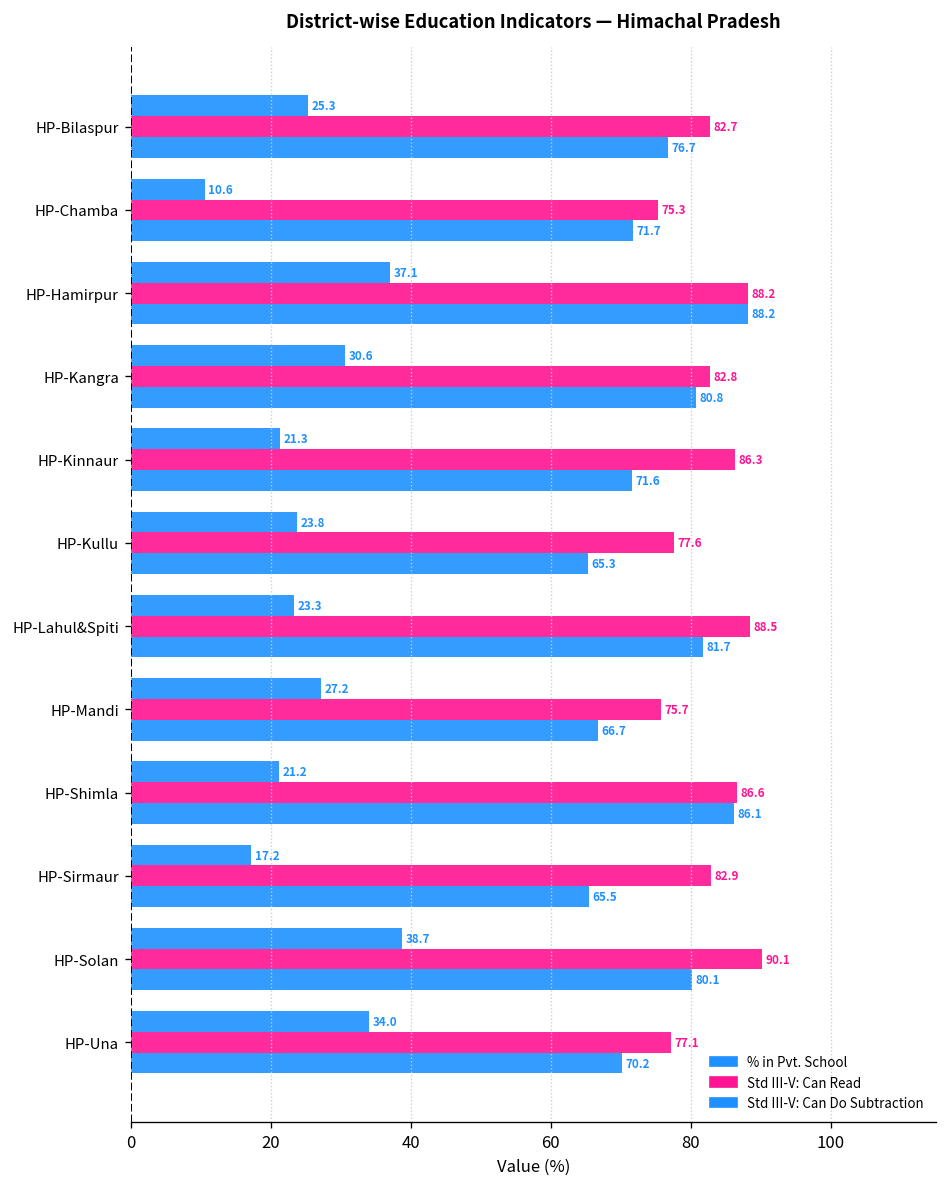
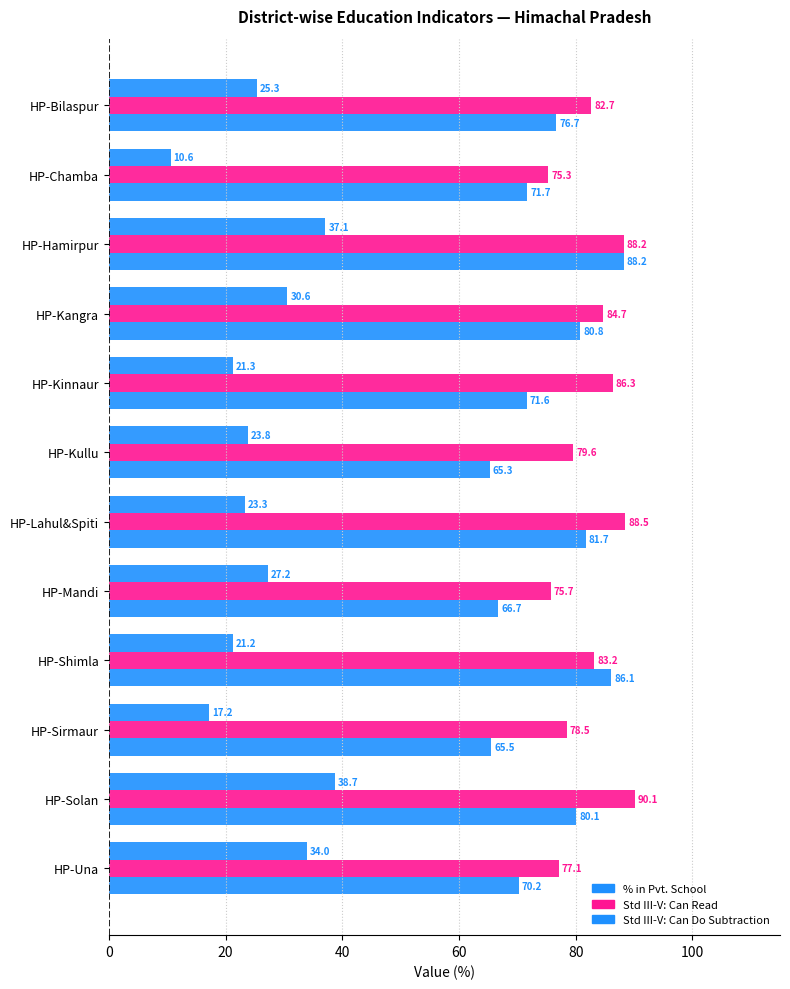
Std III-V: Can Read, HP-Kangra: 82.8 -> 84.7
Std III-V: Can Read, HP-Kullu: 77.6 -> 79.6
Std III-V: Can Read, HP-Shimla: 86.6 -> 83.2
Std III-V: Can Read, HP-Sirmaur: 82.9 -> 78.5
